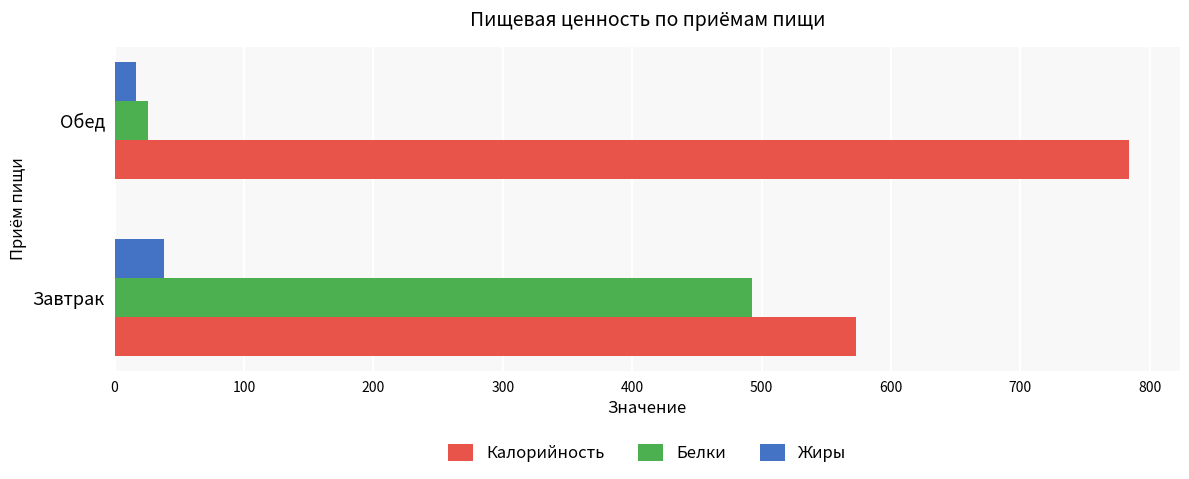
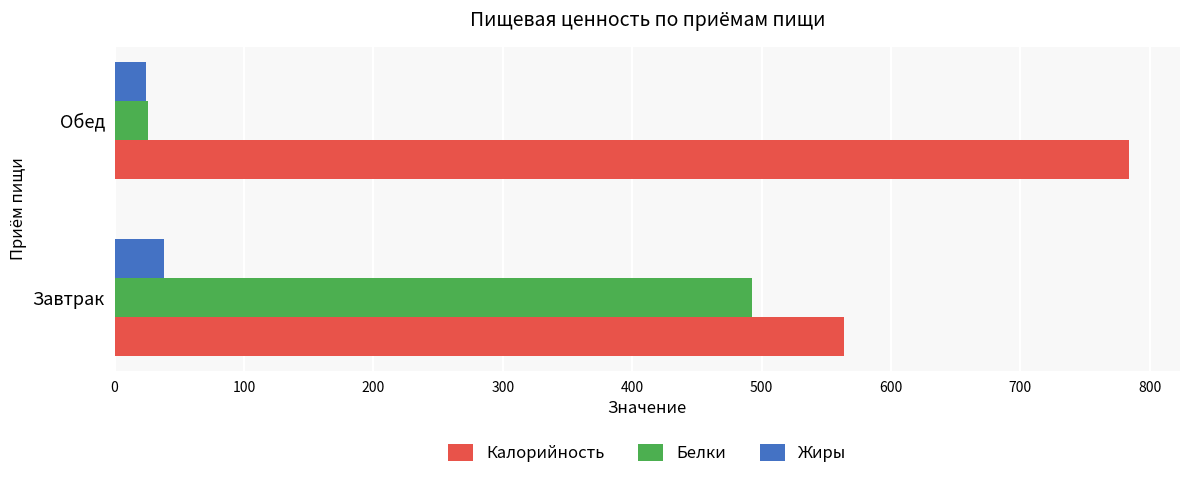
Жиры, Обед: 17 -> 25
Калорийность, Завтрак: 573 -> 564
